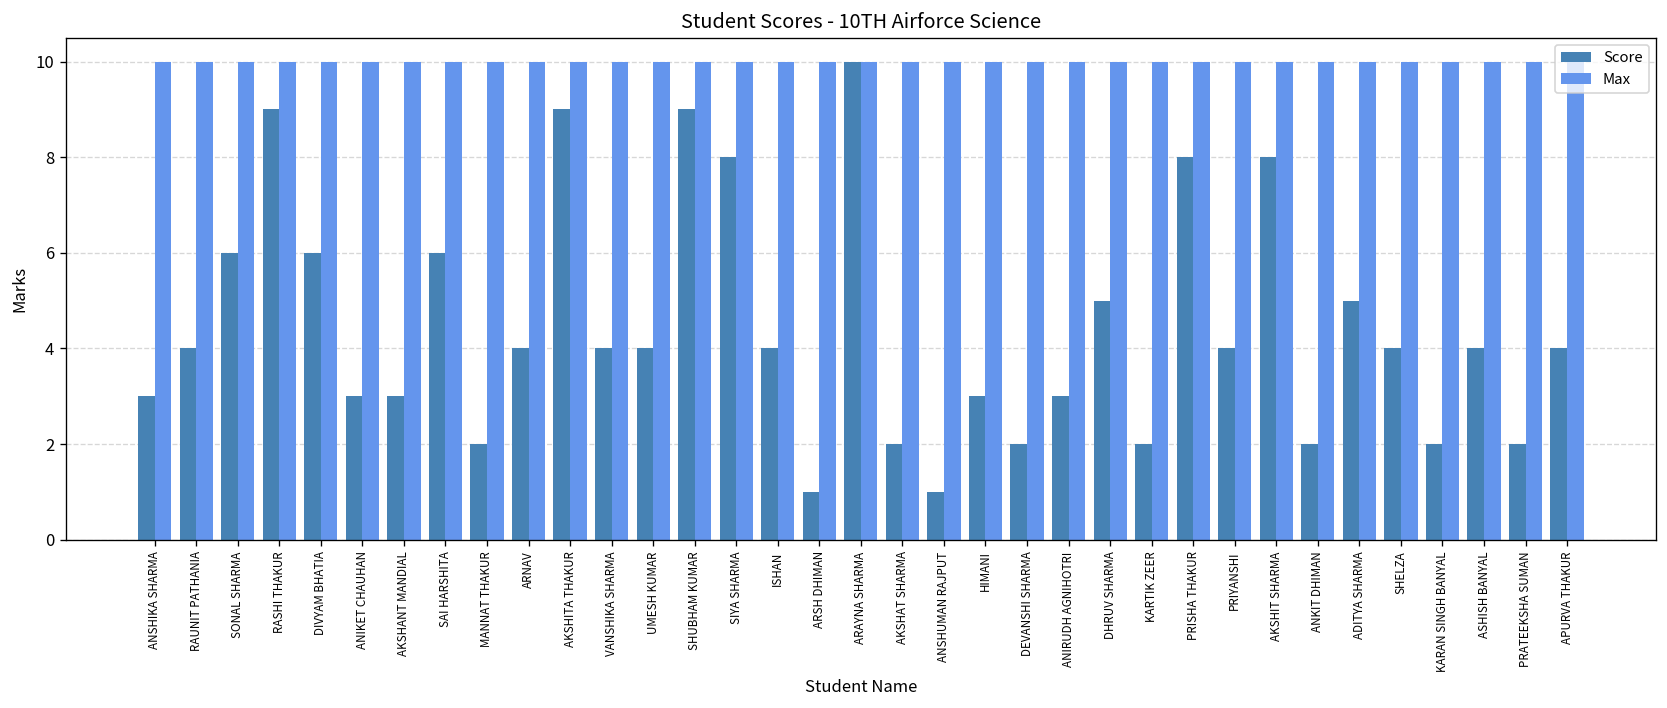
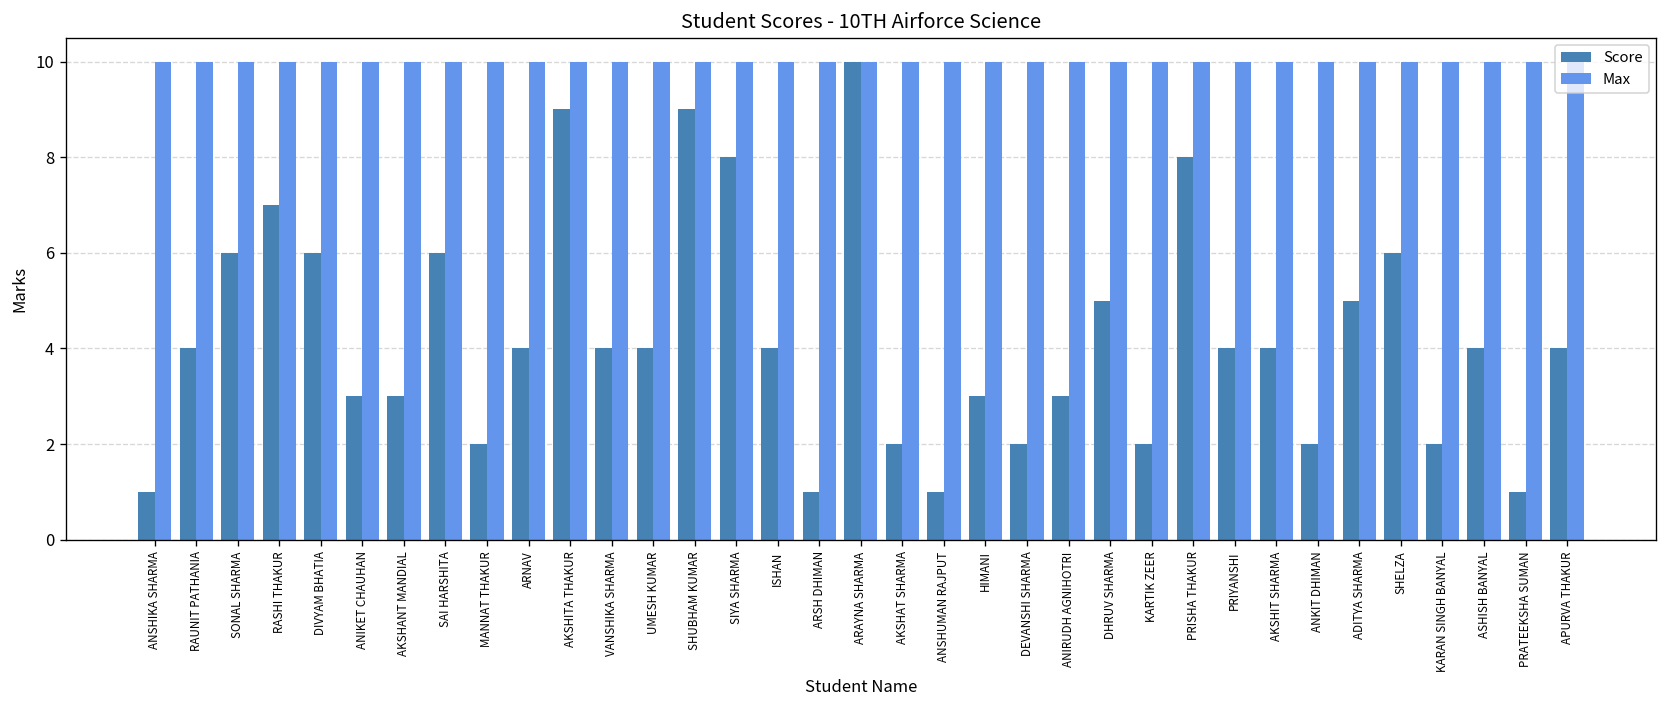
Score, ANSHIKA SHARMA: 3 -> 1
Score, RASHI THAKUR: 9 -> 7
Score, AKSHIT SHARMA: 8 -> 4
Score, SHELZA: 4 -> 6
Score, PRATEEKSHA SUMAN: 2 -> 1
